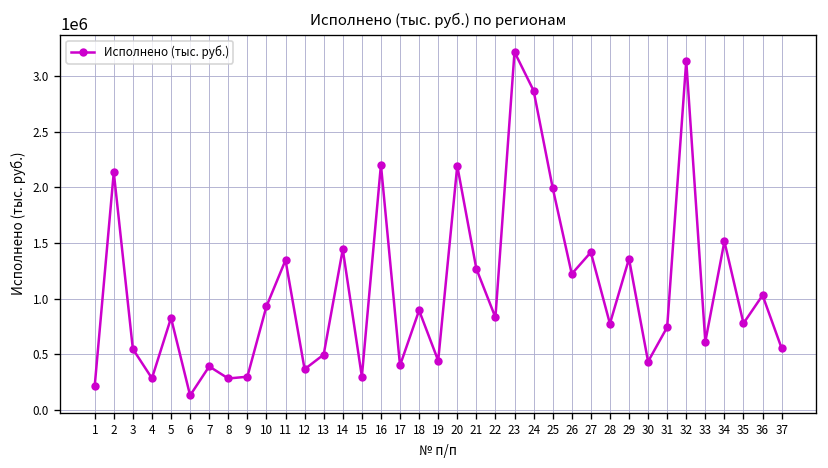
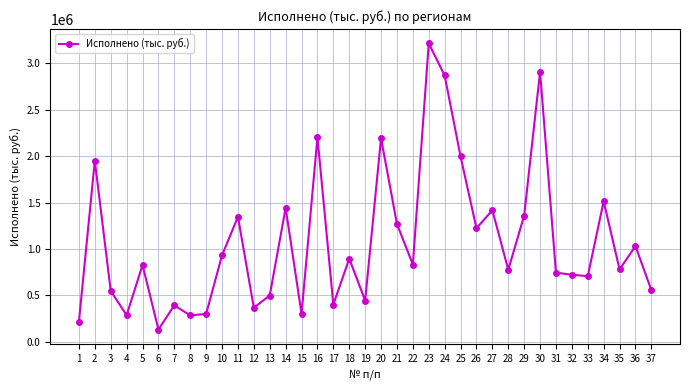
2: 2100000 -> 2000000
30: 400000 -> 2900000
32: 3100000 -> 700000
33: 600000 -> 700000
